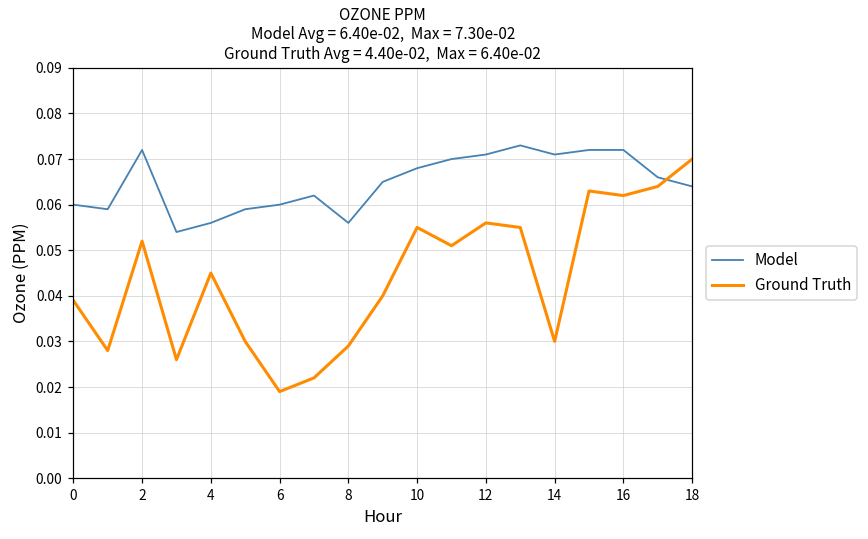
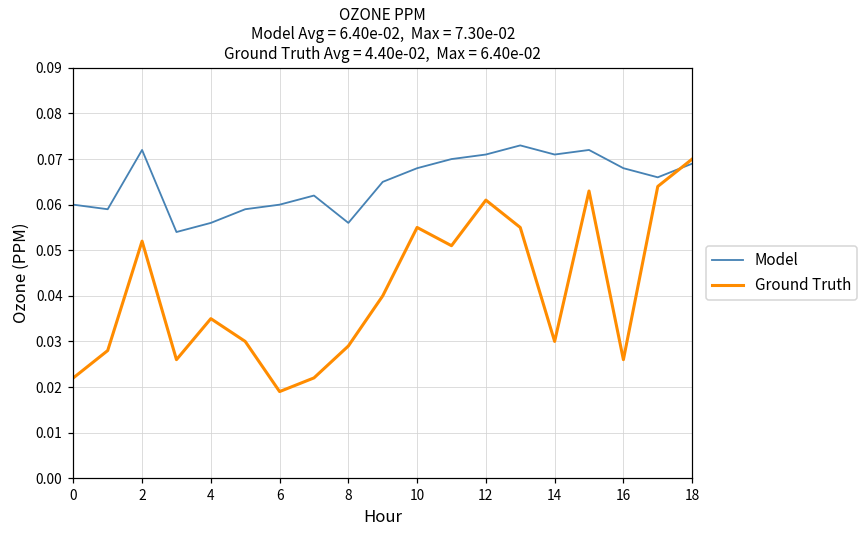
Ground Truth, 0: 0.039 -> 0.022
Ground Truth, 4: 0.045 -> 0.035
Ground Truth, 12: 0.056 -> 0.061
Model, 16: 0.072 -> 0.068
Ground Truth, 16: 0.062 -> 0.026
Model, 18: 0.064 -> 0.069
